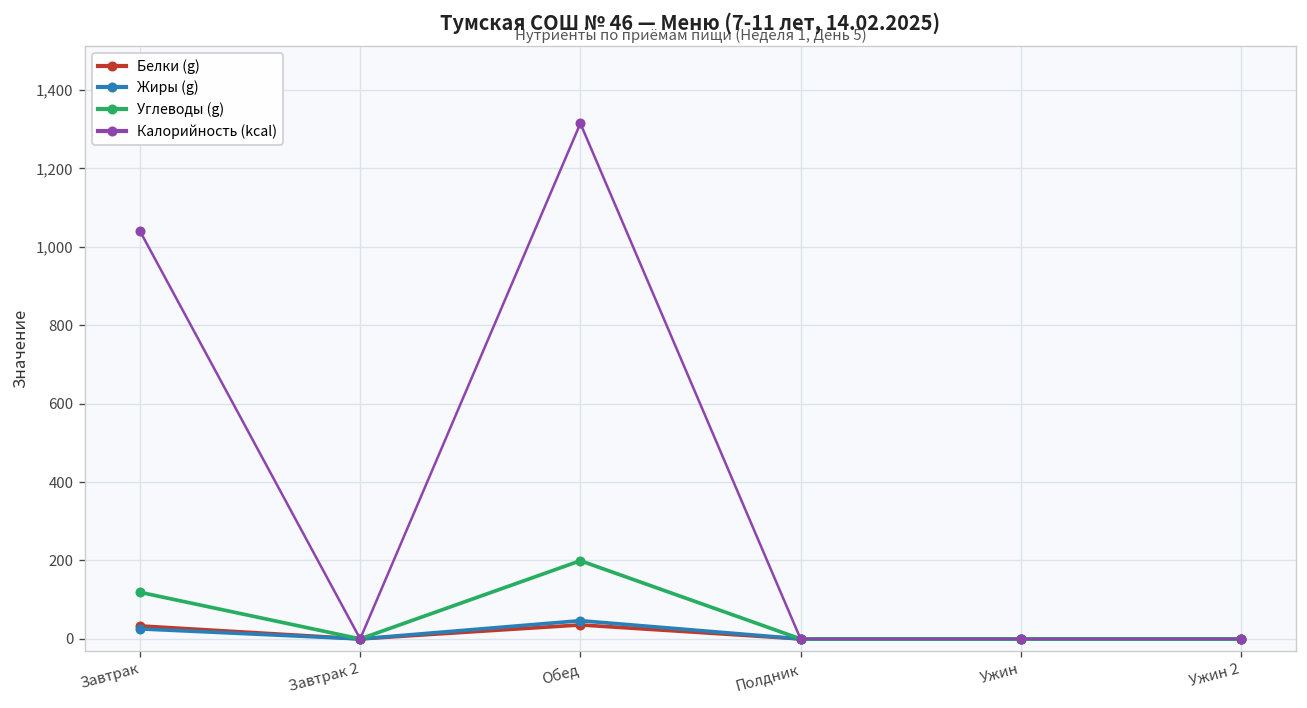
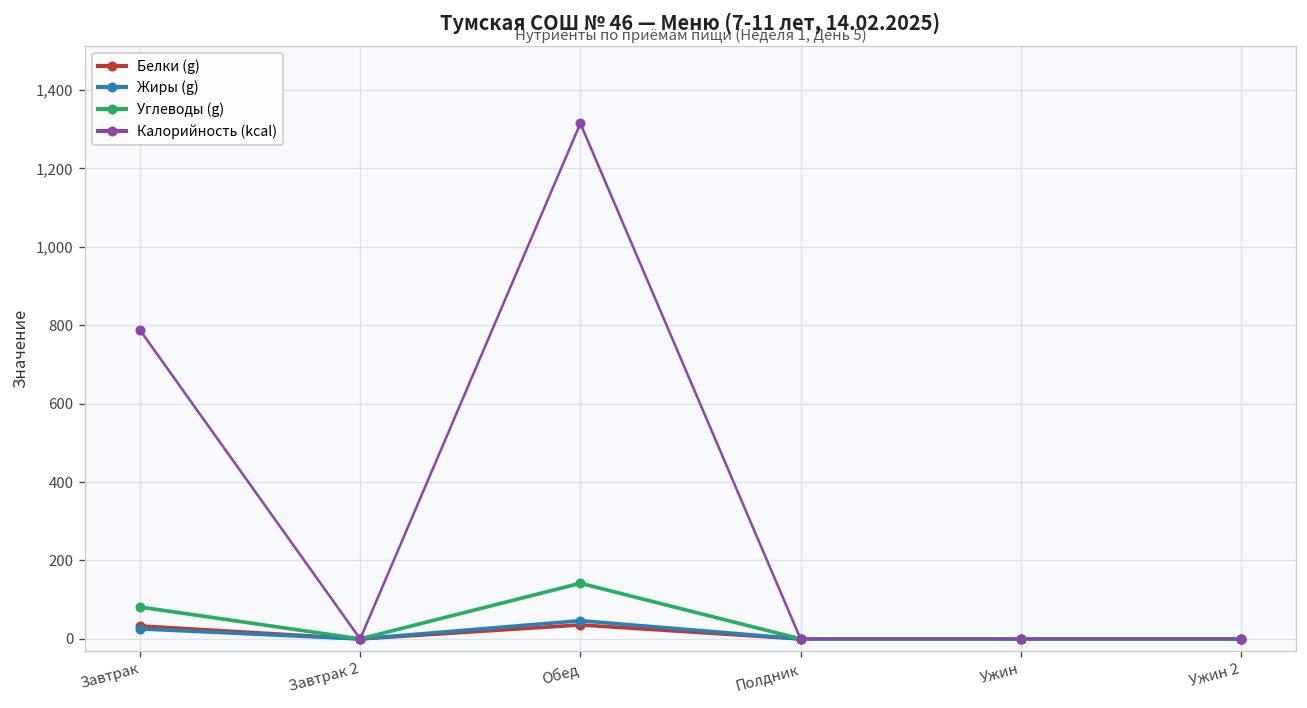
Углеводы (g), Завтрак: 120 -> 80
Калорийность (kcal), Завтрак: 1,040 -> 790
Углеводы (g), Обед: 200 -> 140
